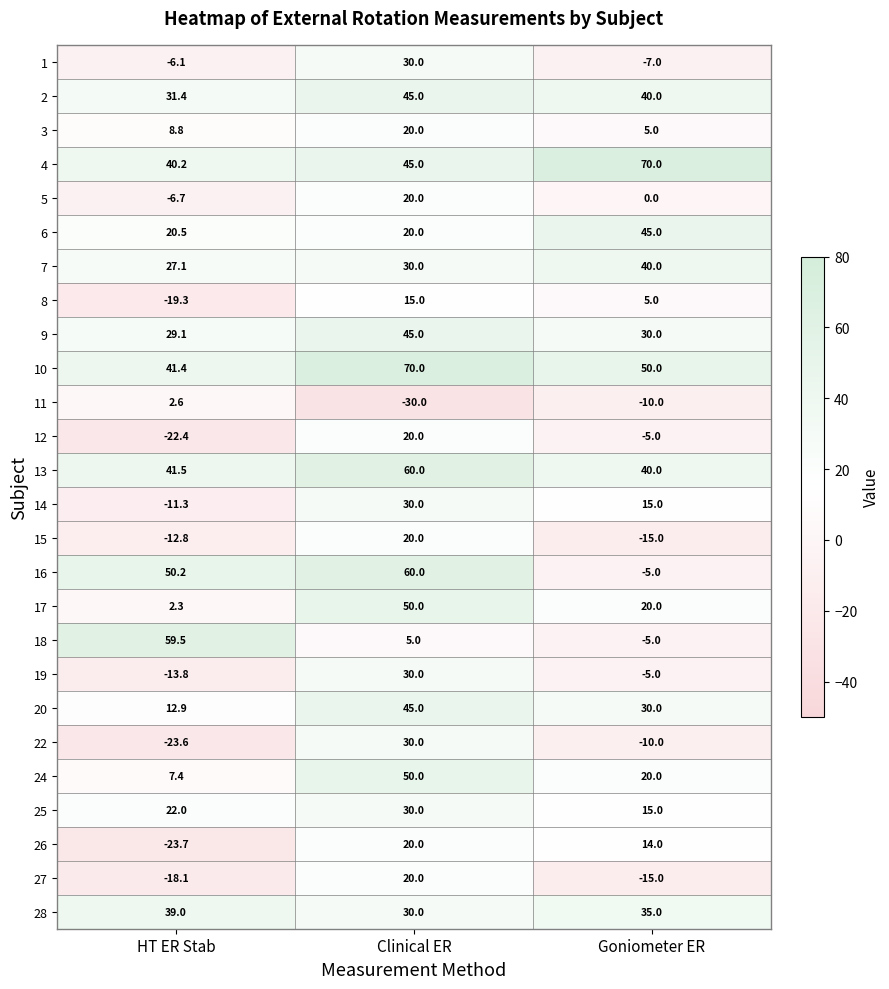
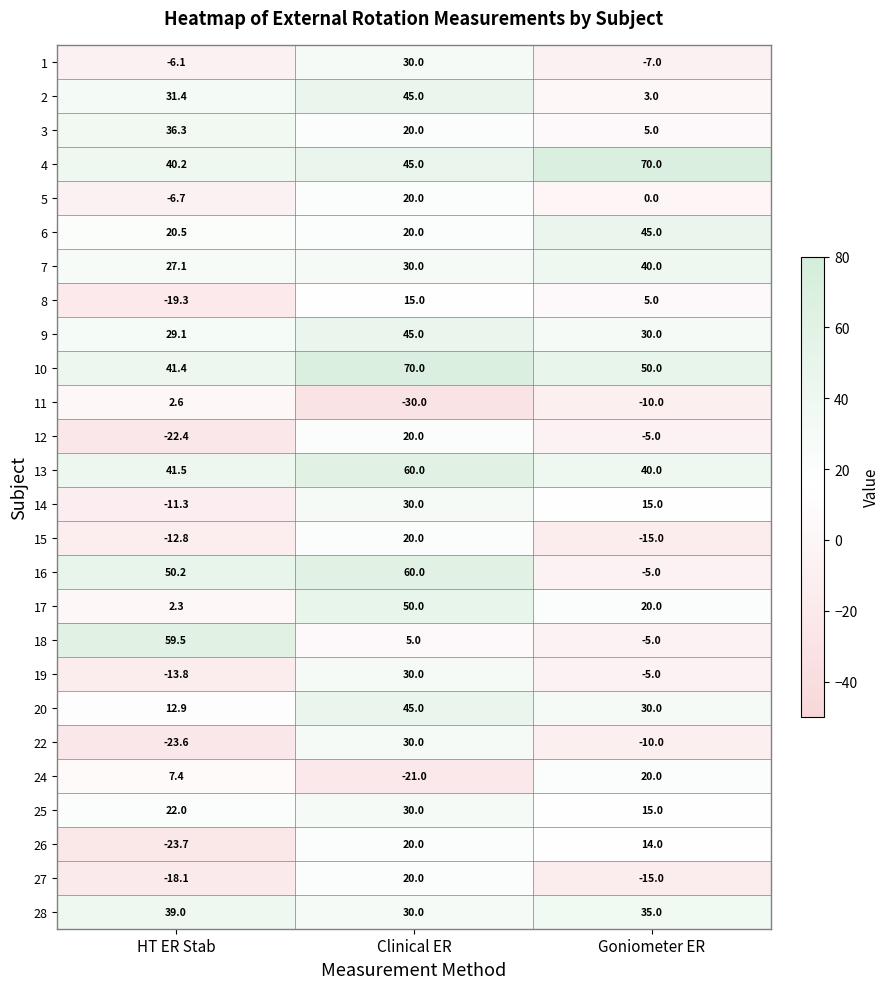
2, Goniometer ER: 40.0 -> 3.0
3, HT ER Stab: 8.8 -> 36.3
24, Clinical ER: 50.0 -> -21.0
